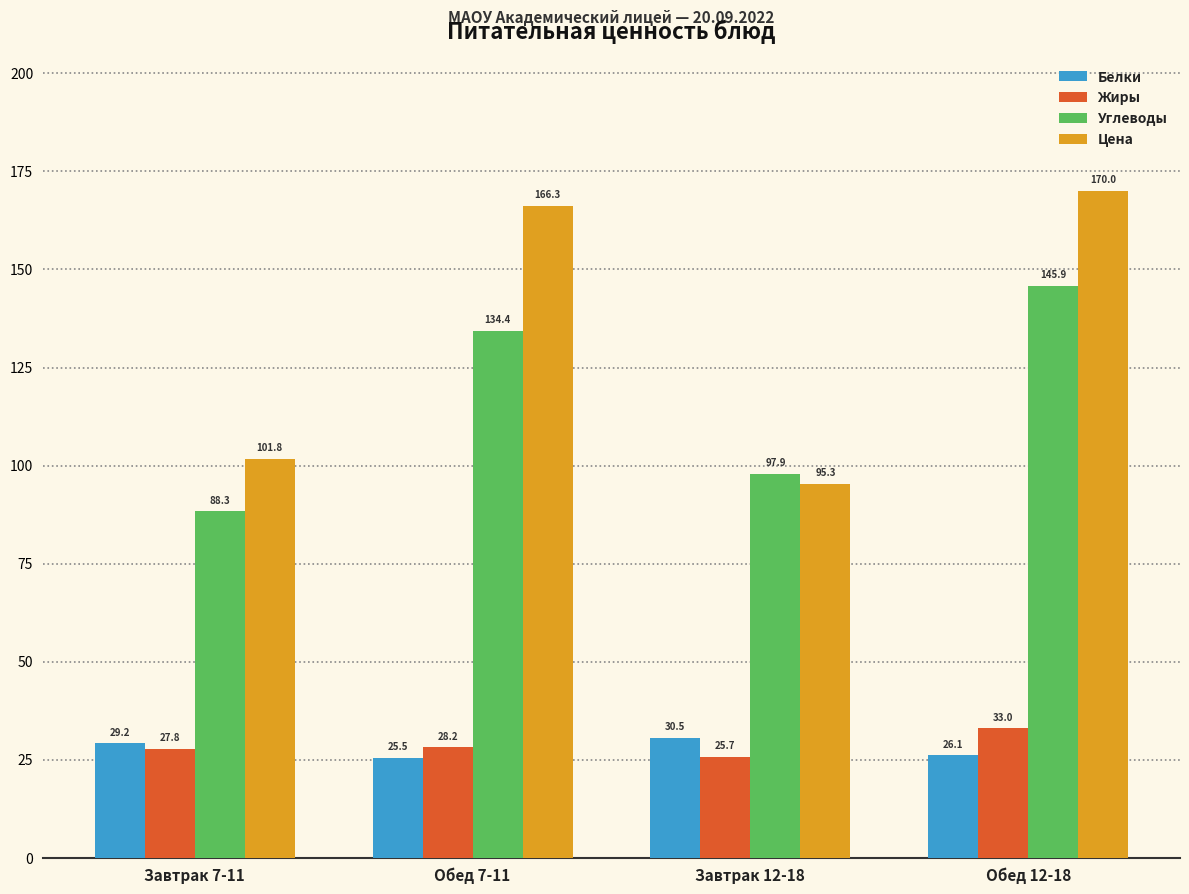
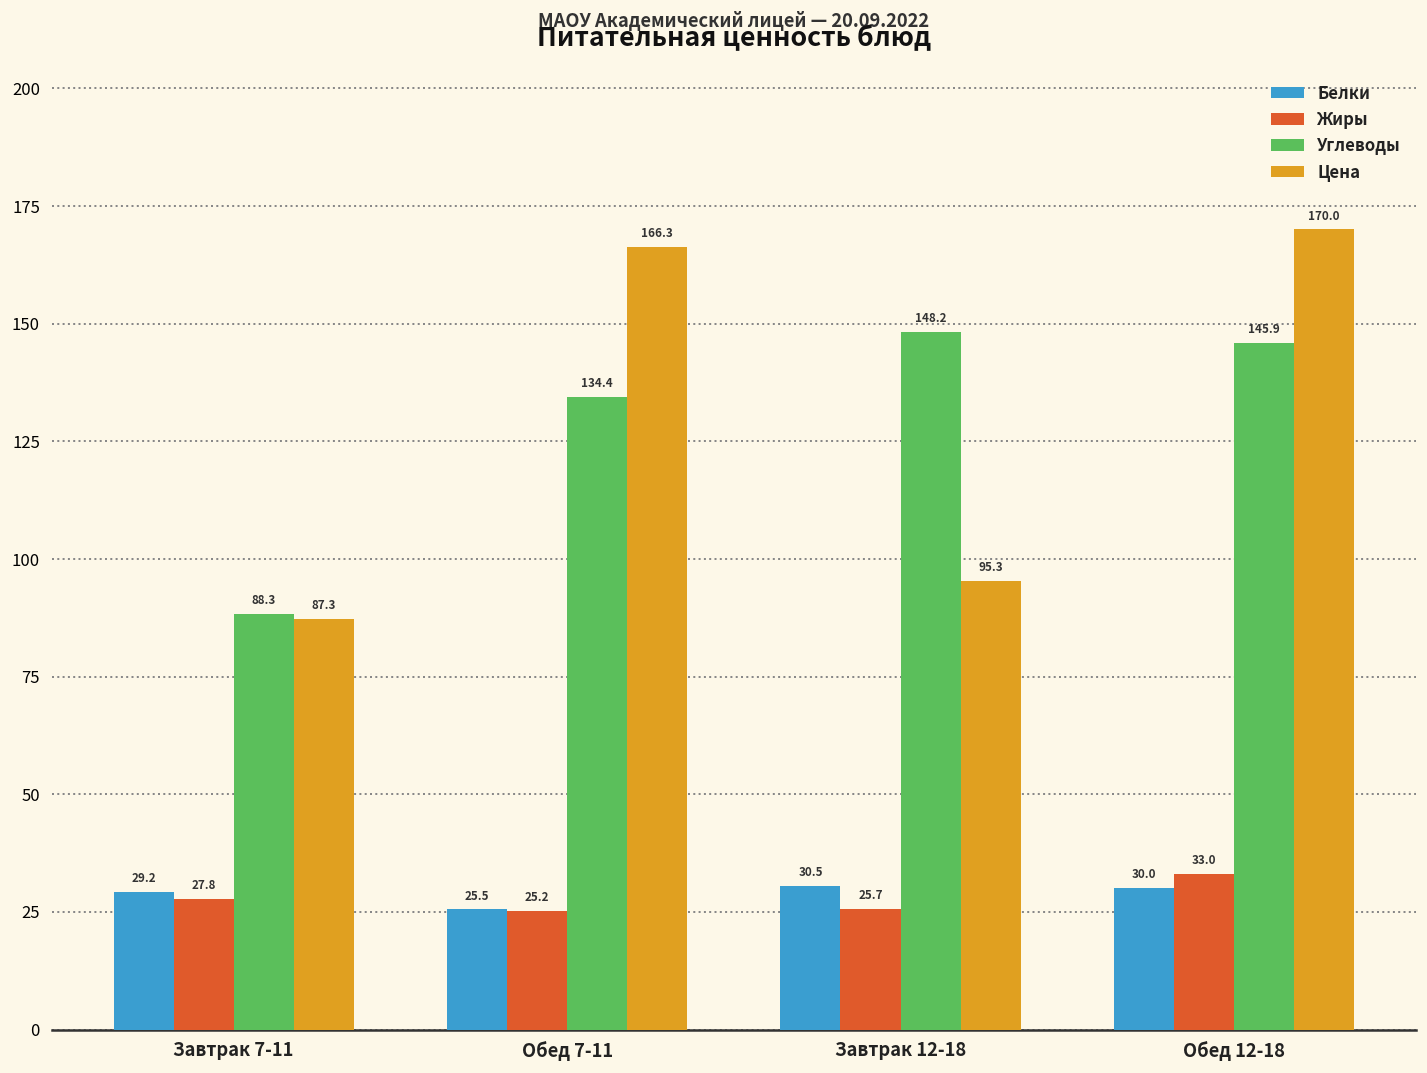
Цена, Завтрак 7-11: 101.8 -> 87.3
Жиры, Обед 7-11: 28.2 -> 25.2
Углеводы, Завтрак 12-18: 97.9 -> 148.2
Белки, Обед 12-18: 26.1 -> 30.0
